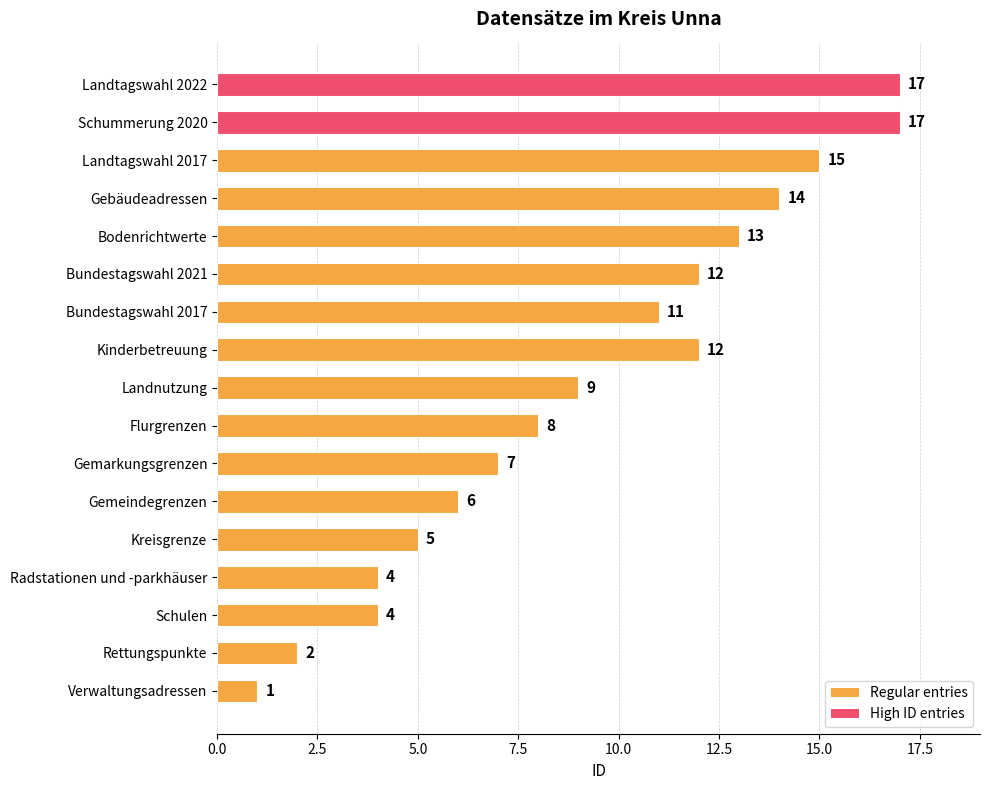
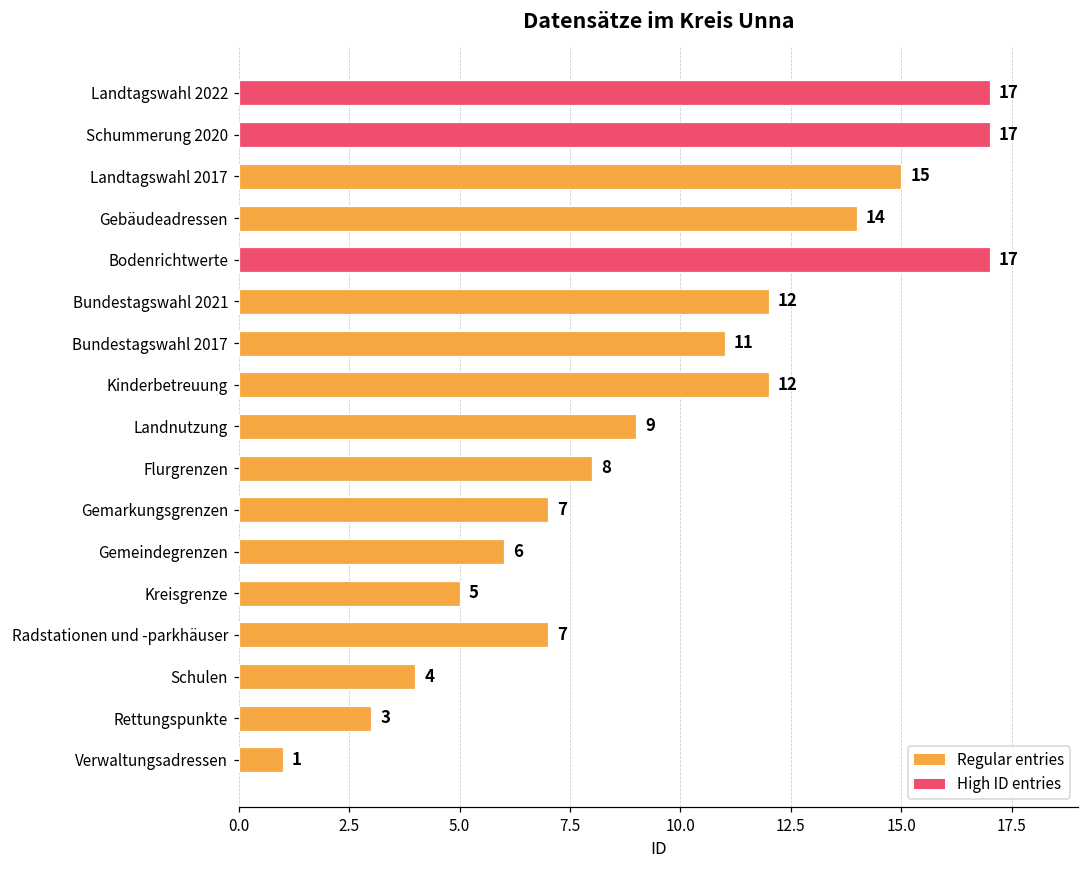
Bodenrichtwerte: 13 -> 17
Radstationen und -parkhäuser: 4 -> 7
Rettungspunkte: 2 -> 3
